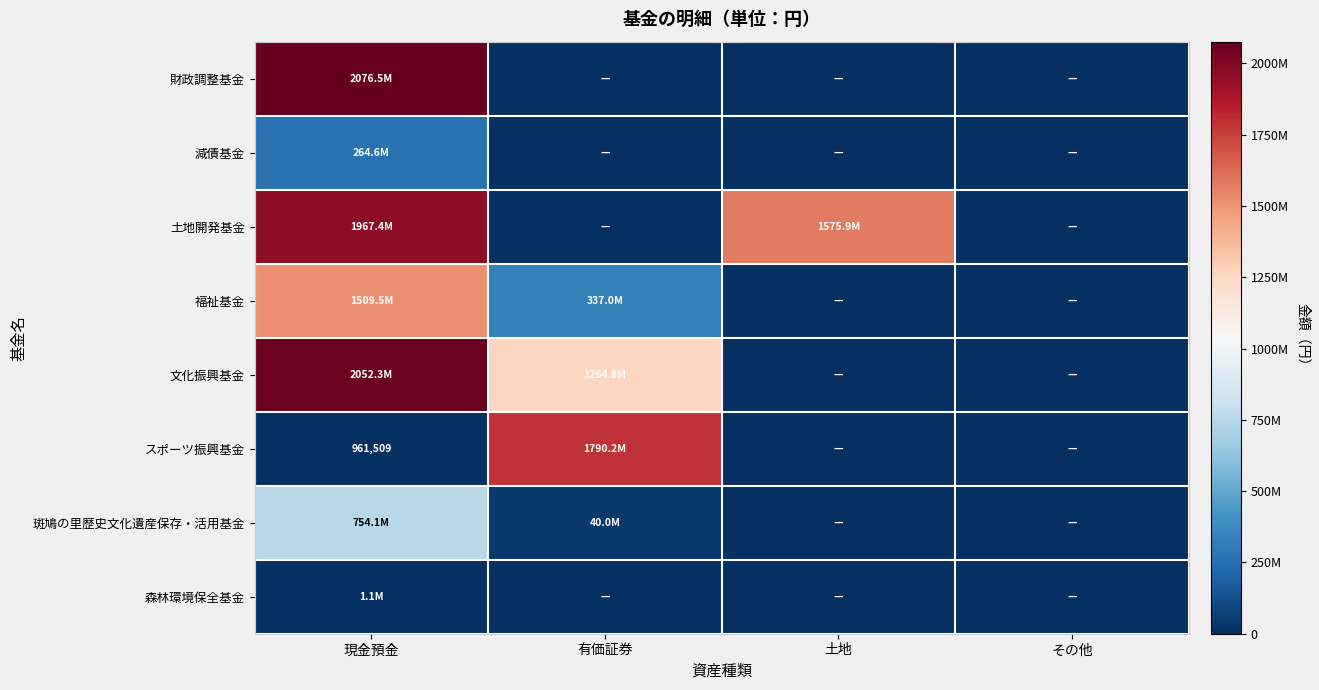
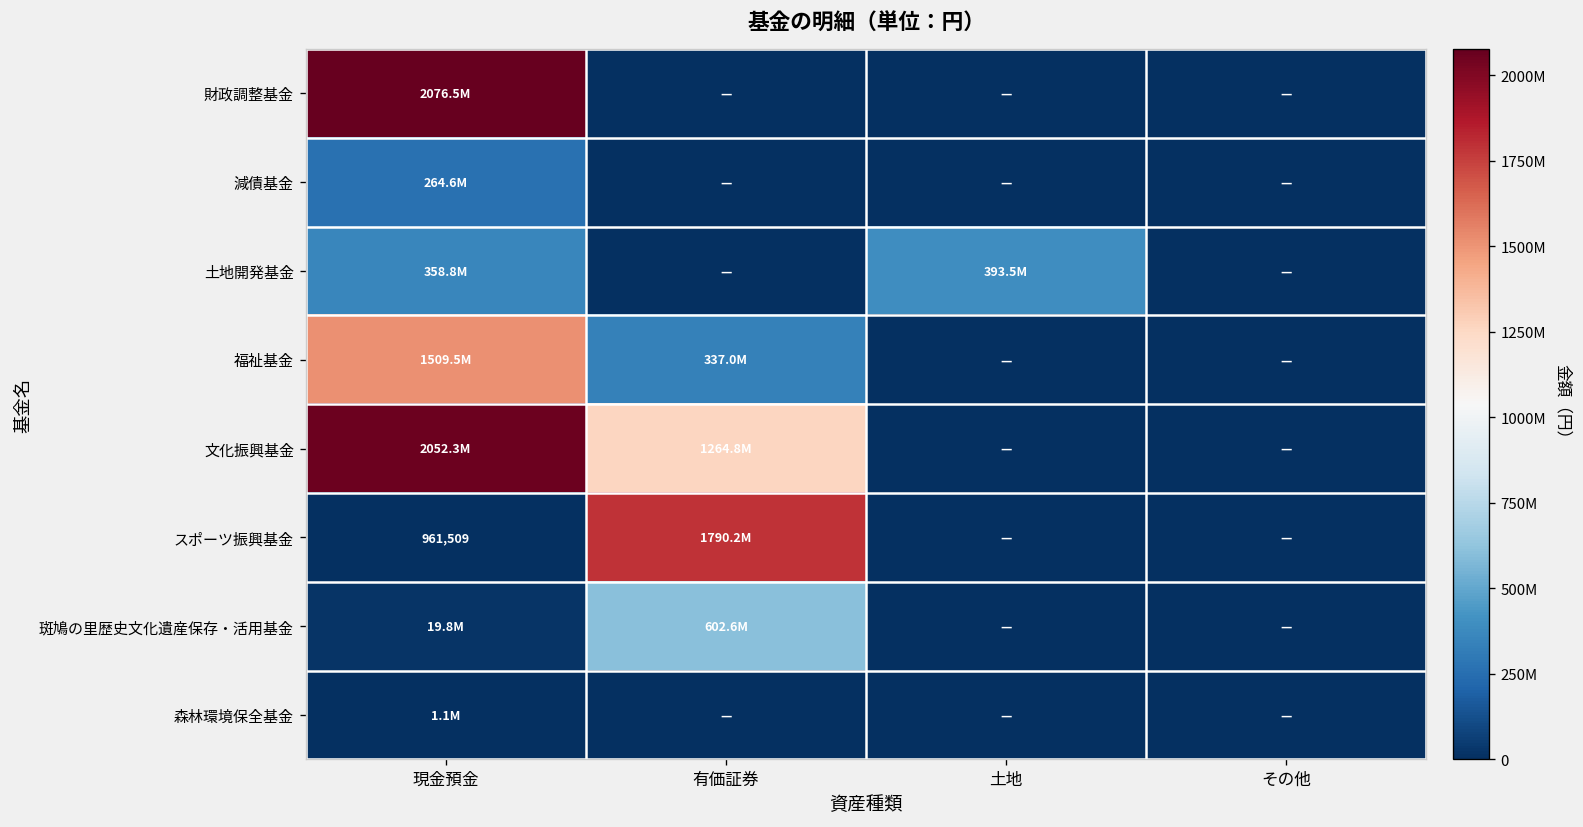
土地開発基金, 現金預金: 1967.4M -> 358.8M
土地開発基金, 土地: 1575.9M -> 393.5M
斑鳩の里歴史文化遺産保存・活用基金, 現金預金: 754.1M -> 19.8M
斑鳩の里歴史文化遺産保存・活用基金, 有価証券: 40.0M -> 602.6M
